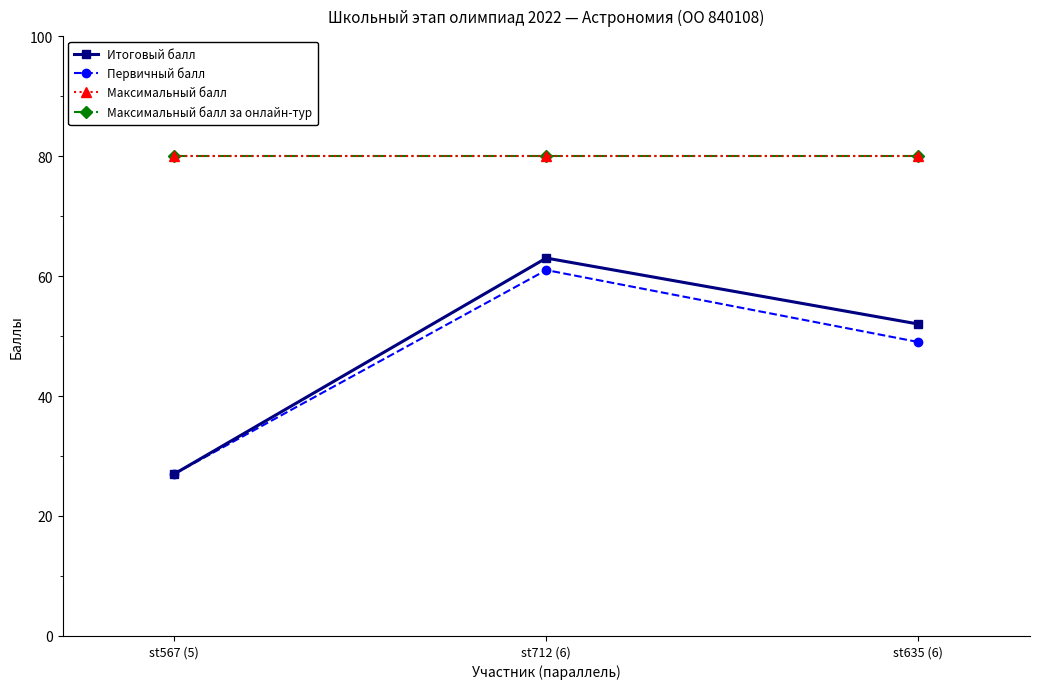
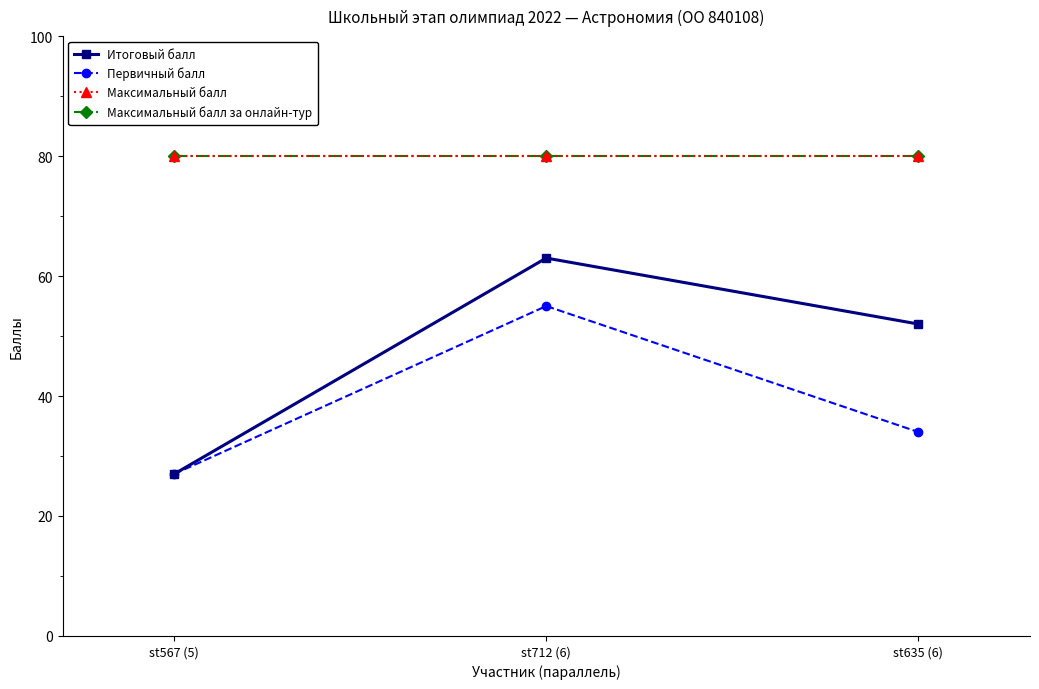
Первичный балл, st712 (6): 61 -> 55
Первичный балл, st635 (6): 49 -> 34
